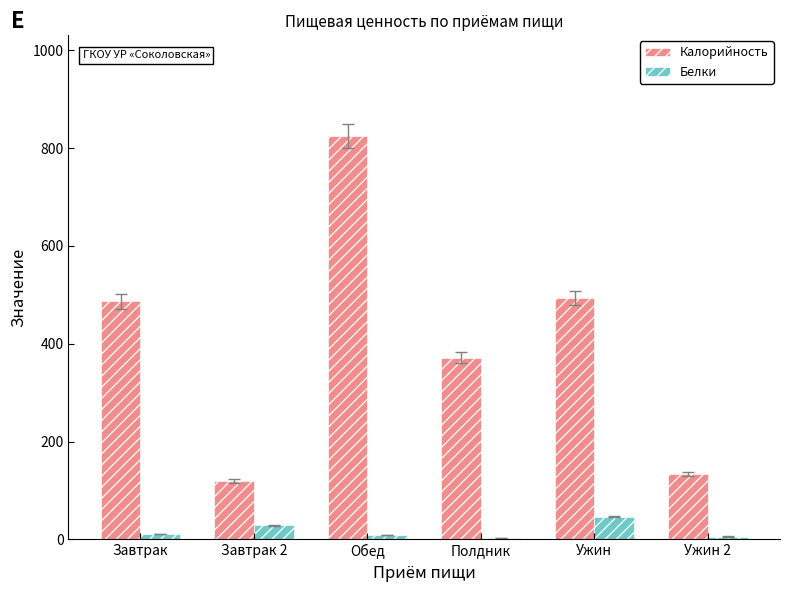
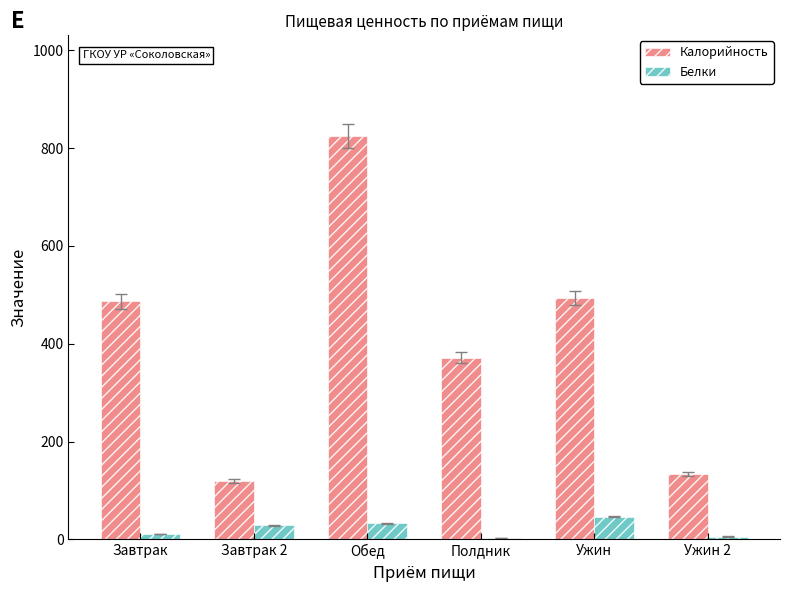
Белки, Обед: 10 -> 30
